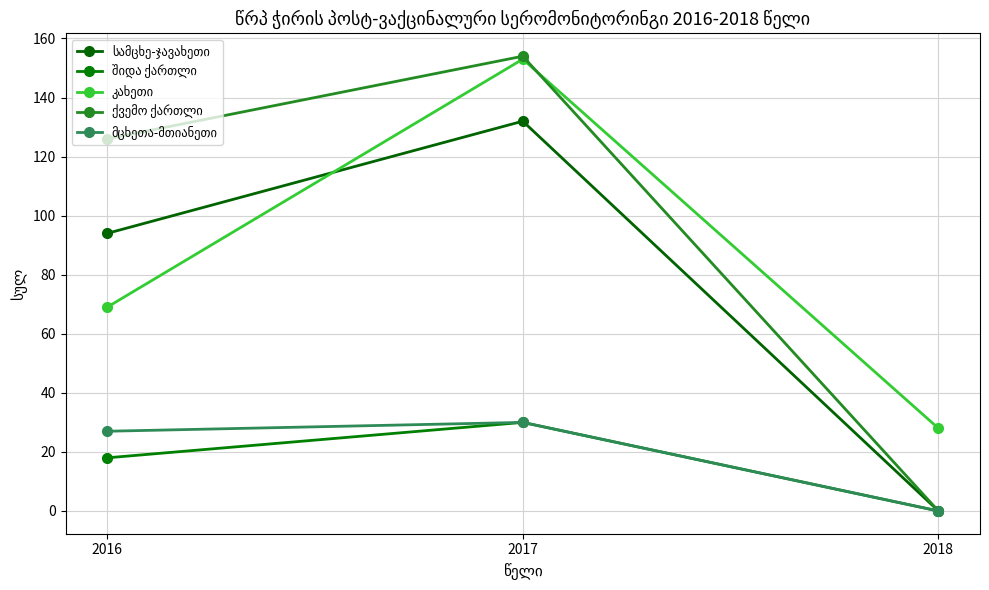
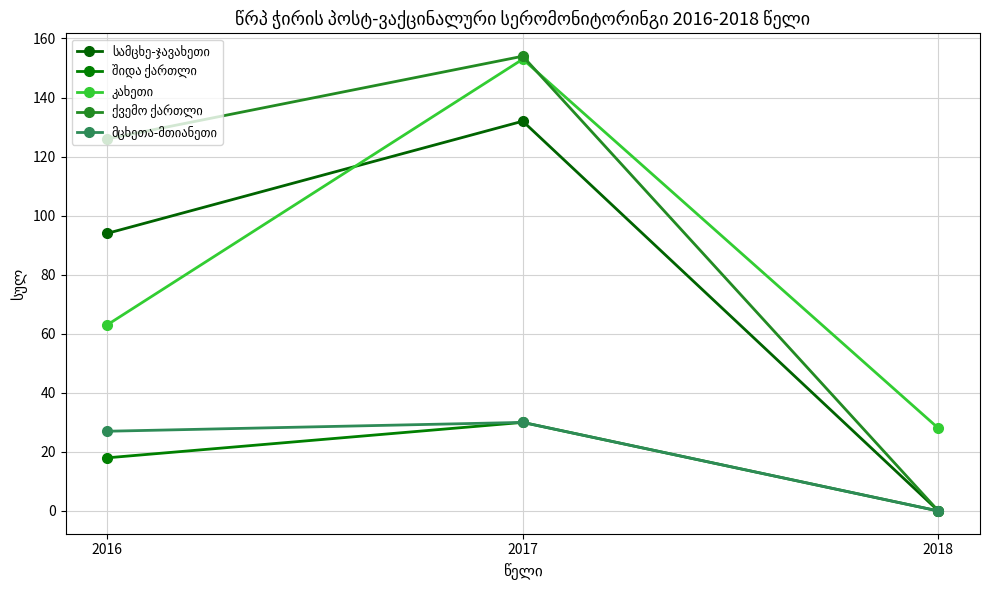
კახეთი, 2016: 69 -> 63
